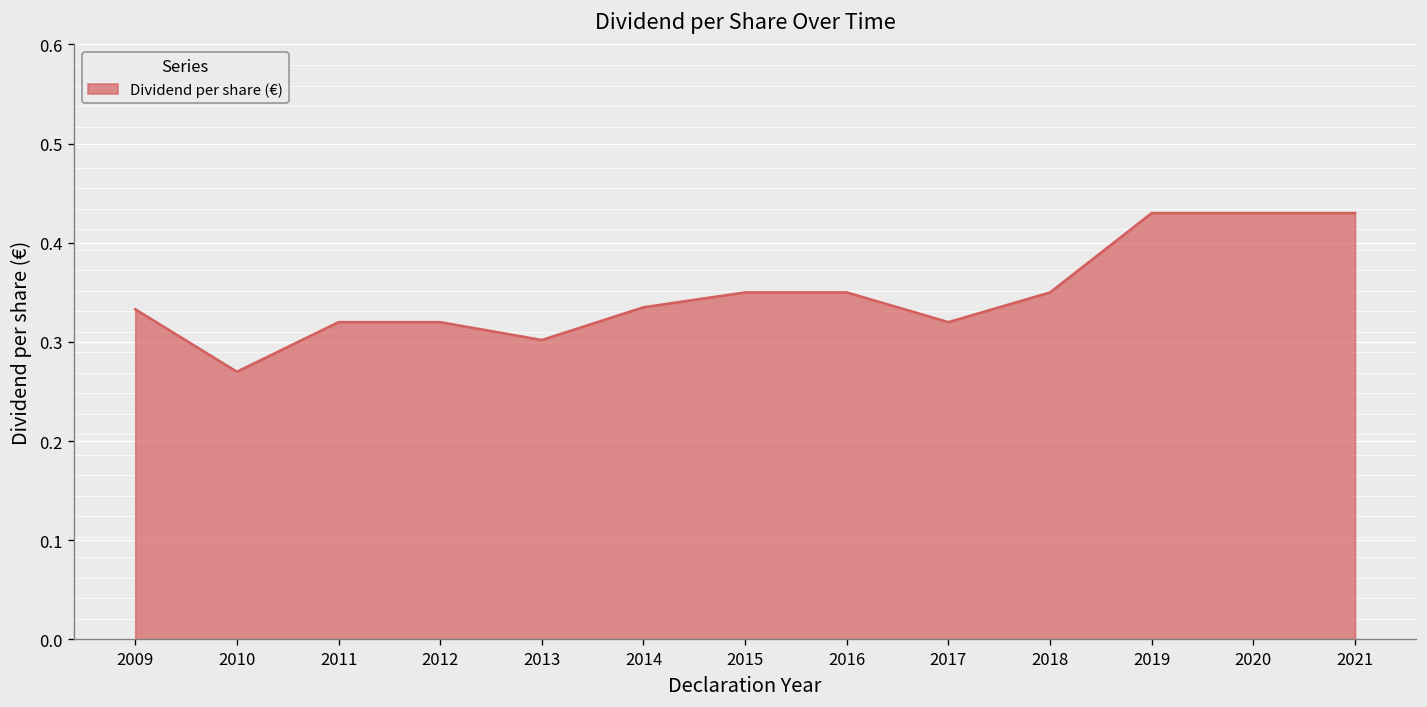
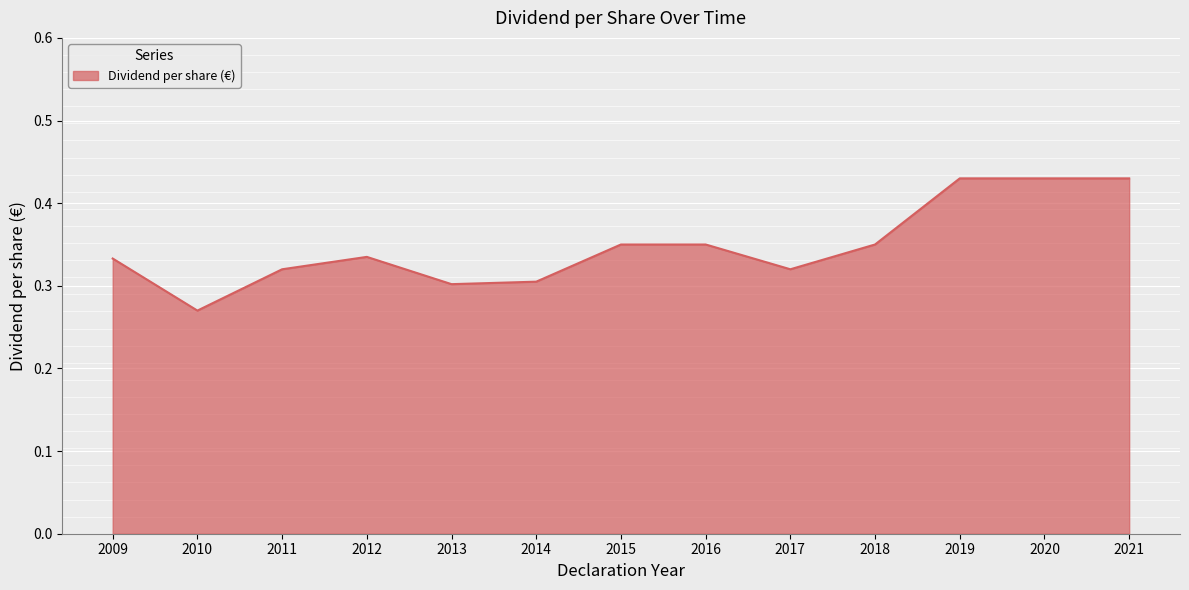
2012: 0.32 -> 0.34
2014: 0.34 -> 0.31
